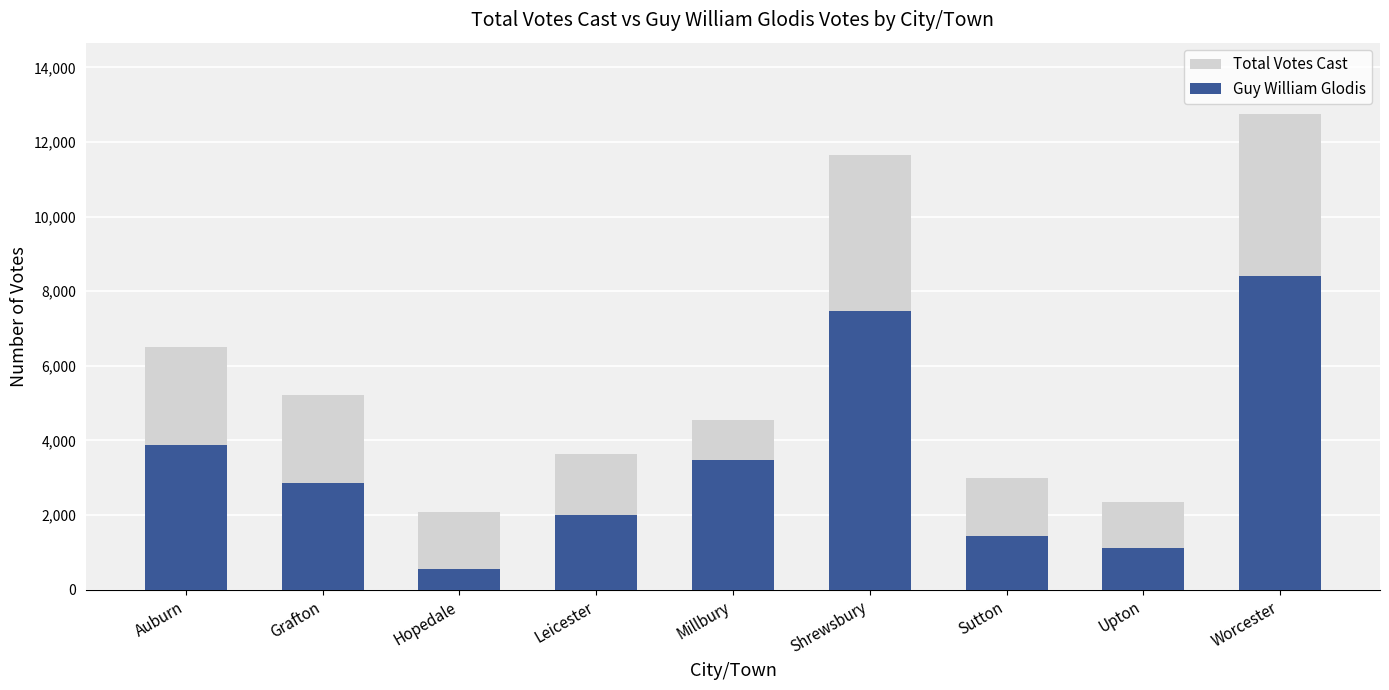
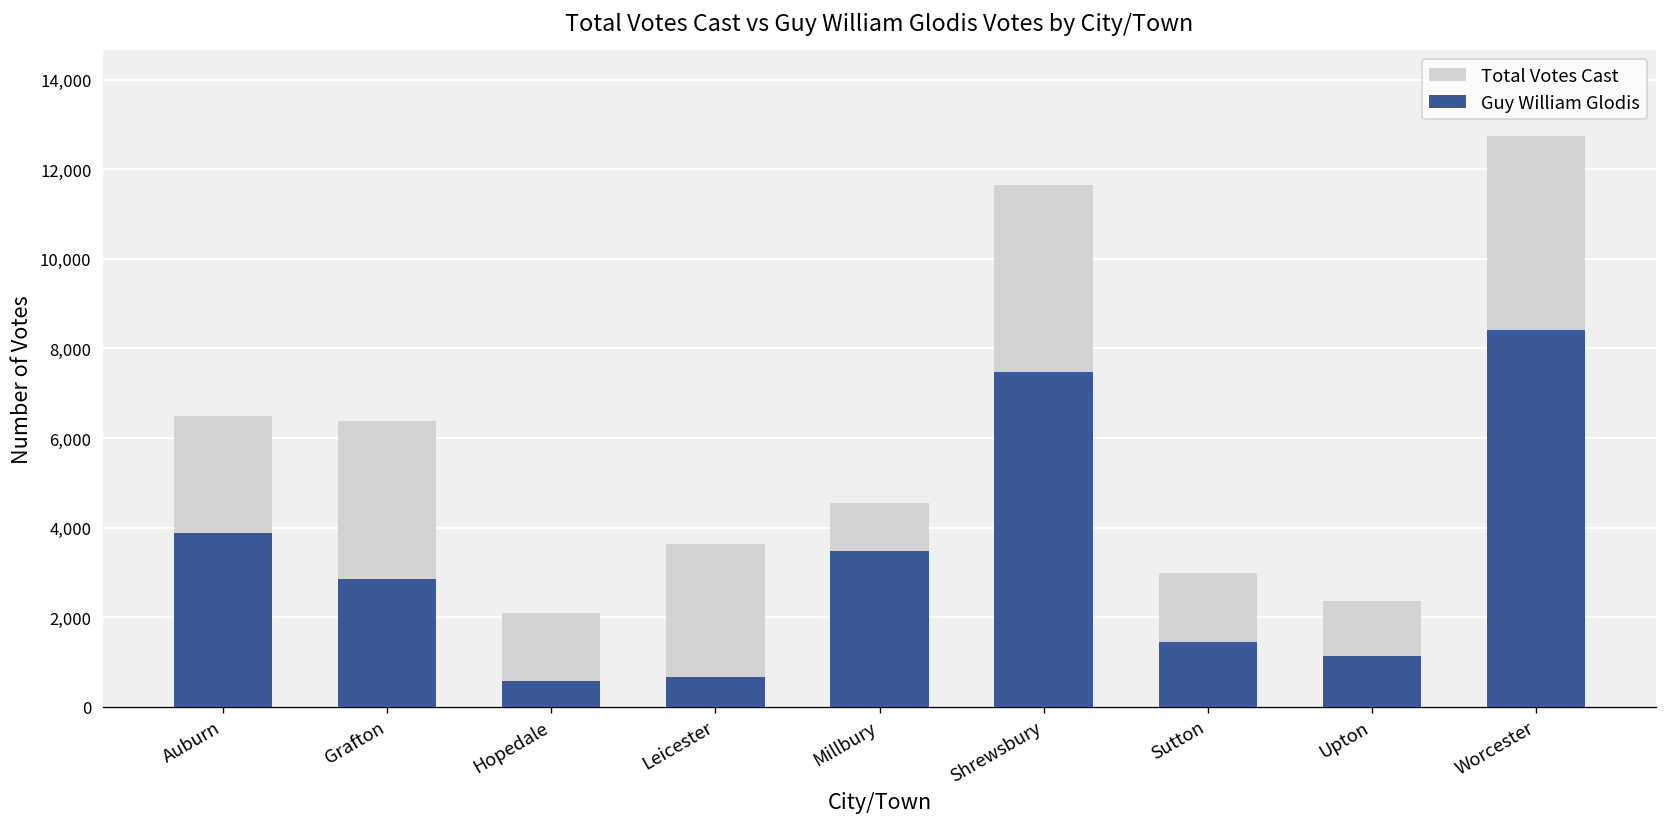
Total Votes Cast, Grafton: 5,200 -> 6,400
Guy William Glodis, Leicester: 2,000 -> 700
